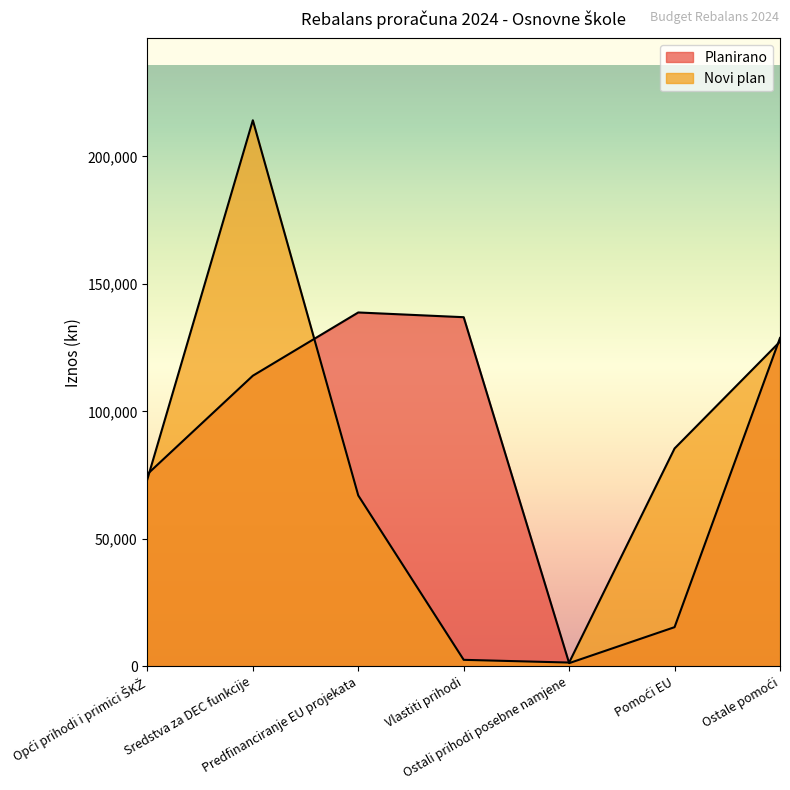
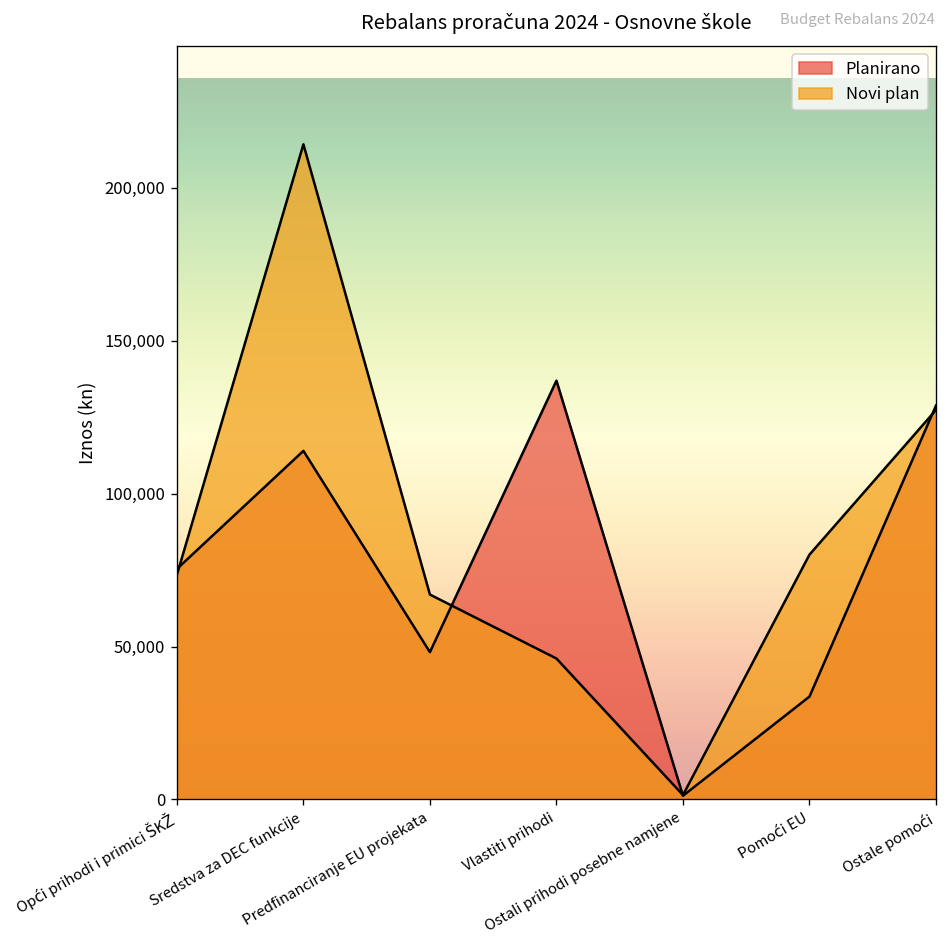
Planirano, Predfinanciranje EU projekata: 139,000 -> 48,000
Novi plan, Vlastiti prihodi: 3,000 -> 46,000
Planirano, Pomoći EU: 15,000 -> 34,000
Novi plan, Pomoći EU: 85,000 -> 80,000
